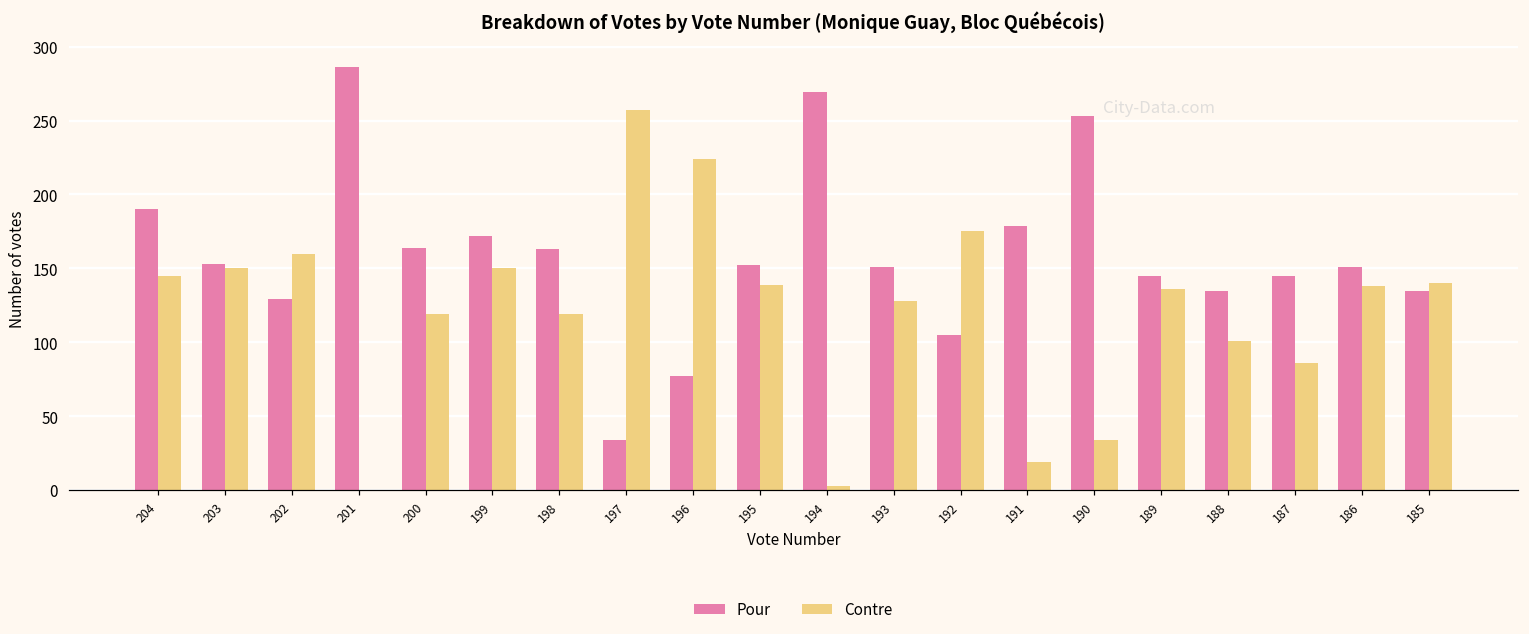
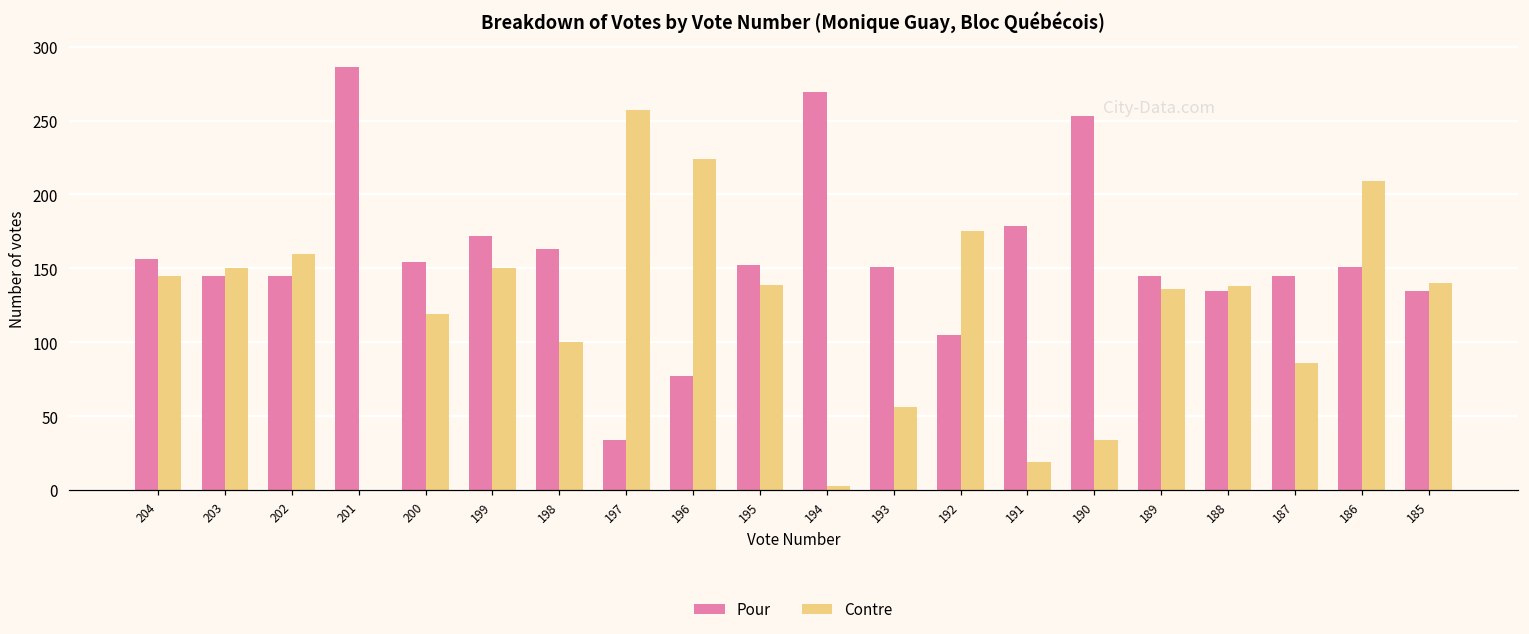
Pour, 204: 190 -> 156
Pour, 203: 153 -> 145
Pour, 202: 129 -> 145
Pour, 200: 164 -> 154
Contre, 198: 119 -> 100
Contre, 193: 128 -> 56
Contre, 188: 101 -> 138
Contre, 186: 138 -> 209
